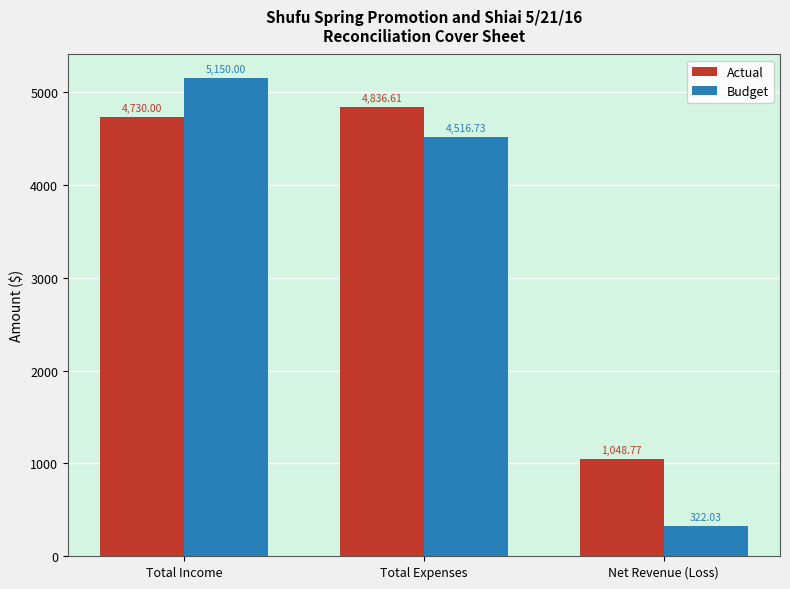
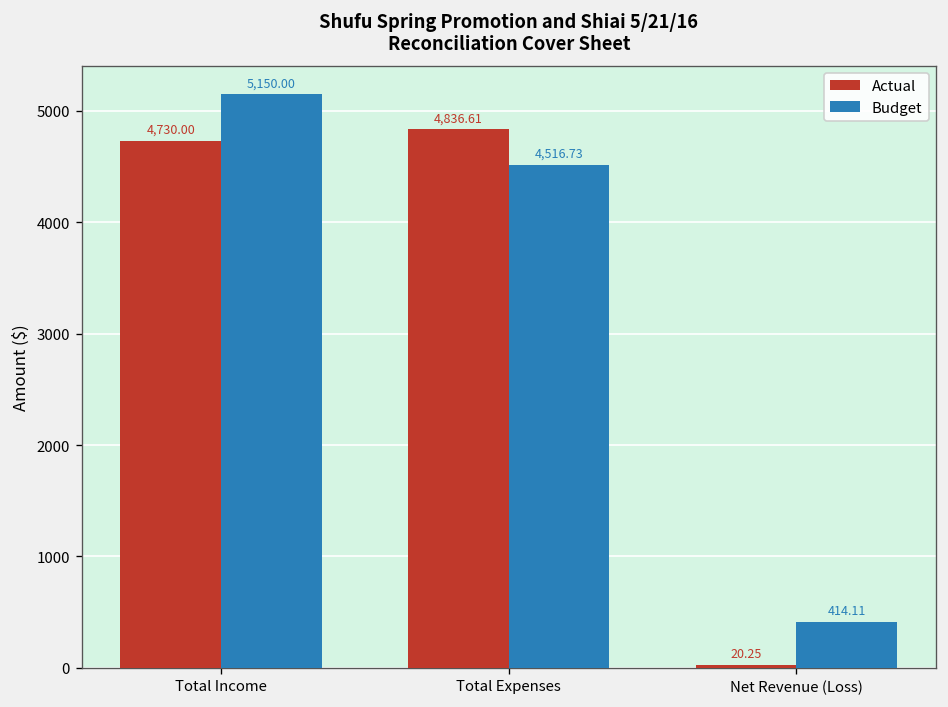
Actual, Net Revenue (Loss): 1,048.77 -> 20.25
Budget, Net Revenue (Loss): 322.03 -> 414.11
